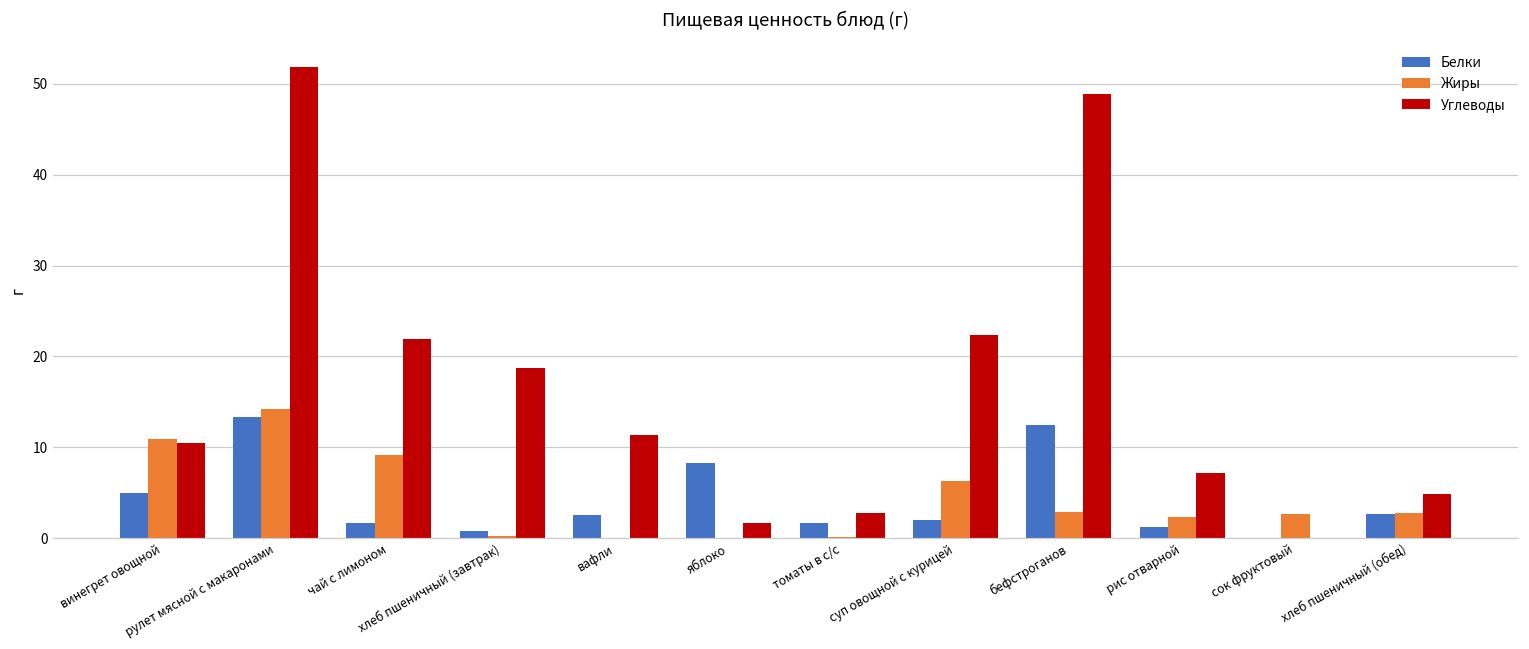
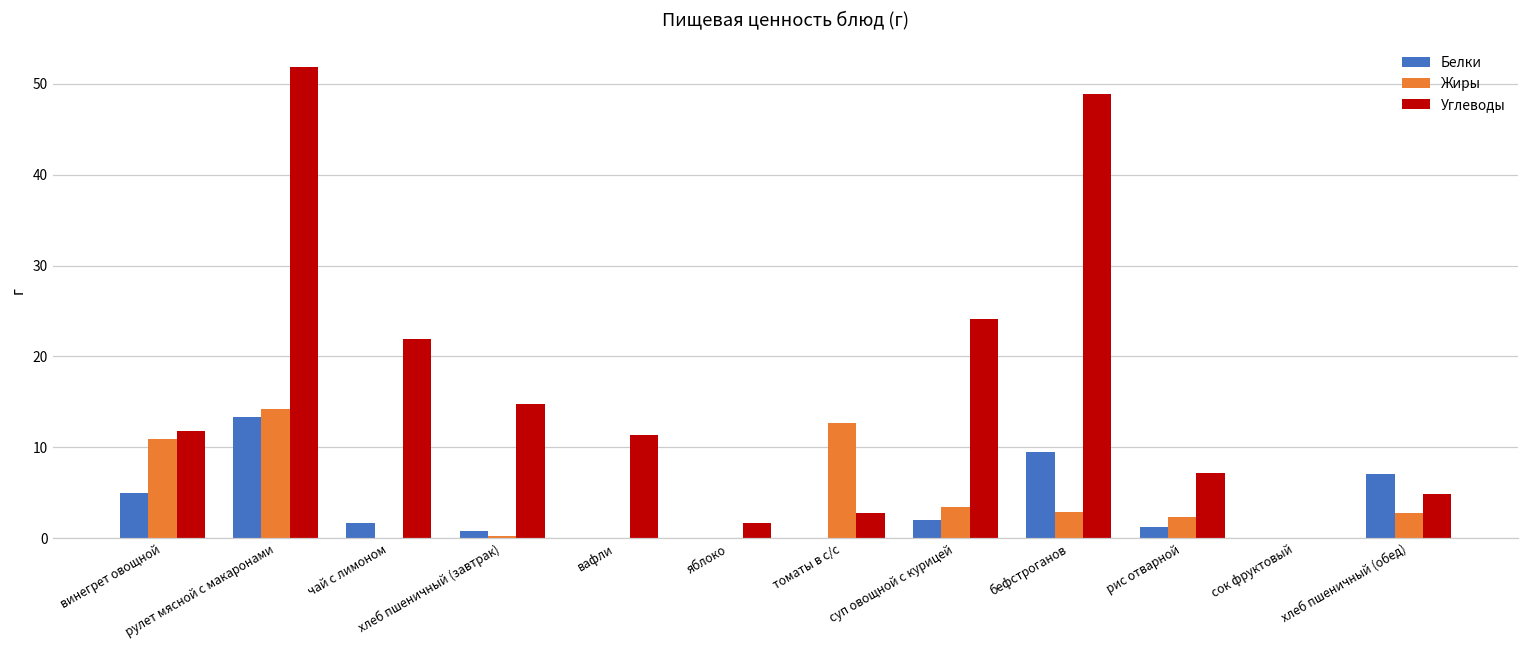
Углеводы, винегрет овощной: 10 -> 12
Жиры, чай с лимоном: 9 -> 0
Углеводы, хлеб пшеничный (завтрак): 19 -> 15
Белки, вафли: 3 -> 0
Белки, яблоко: 8 -> 0
Белки, томаты в с/с: 2 -> 0
Жиры, томаты в с/с: 0 -> 13
Жиры, суп овощной с курицей: 6 -> 3
Углеводы, суп овощной с курицей: 22 -> 24
Белки, бефстроганов: 13 -> 10
Жиры, сок фруктовый: 3 -> 0
Белки, хлеб пшеничный (обед): 3 -> 7
